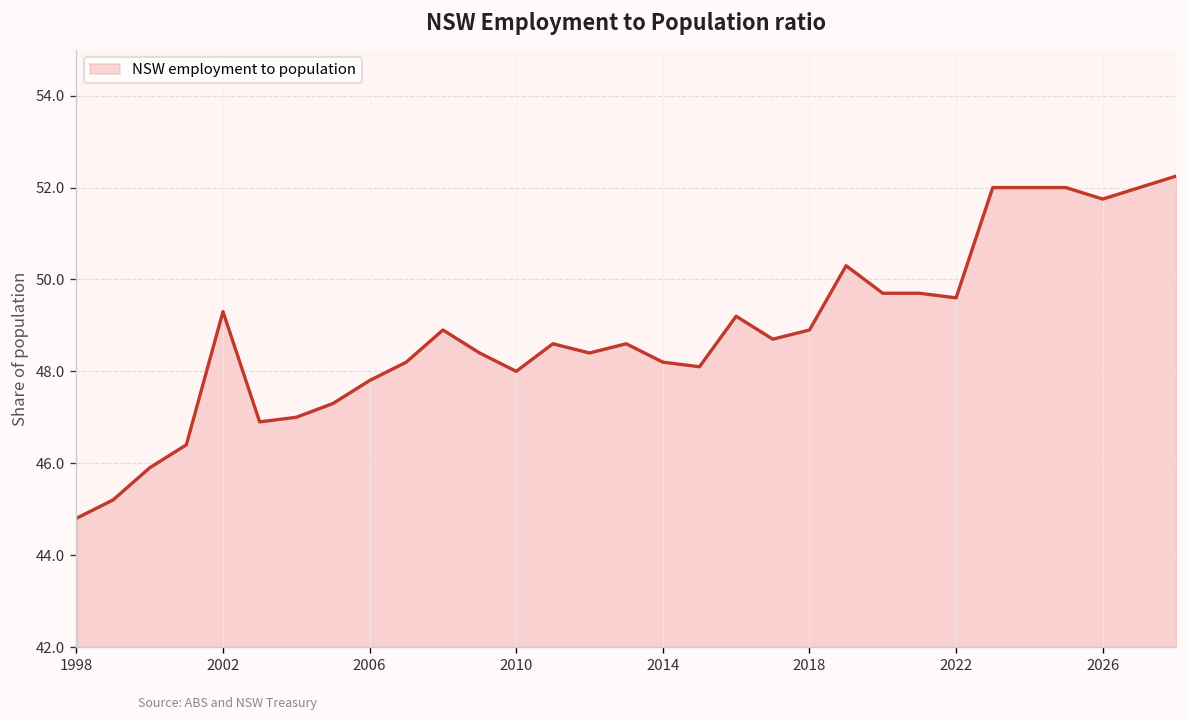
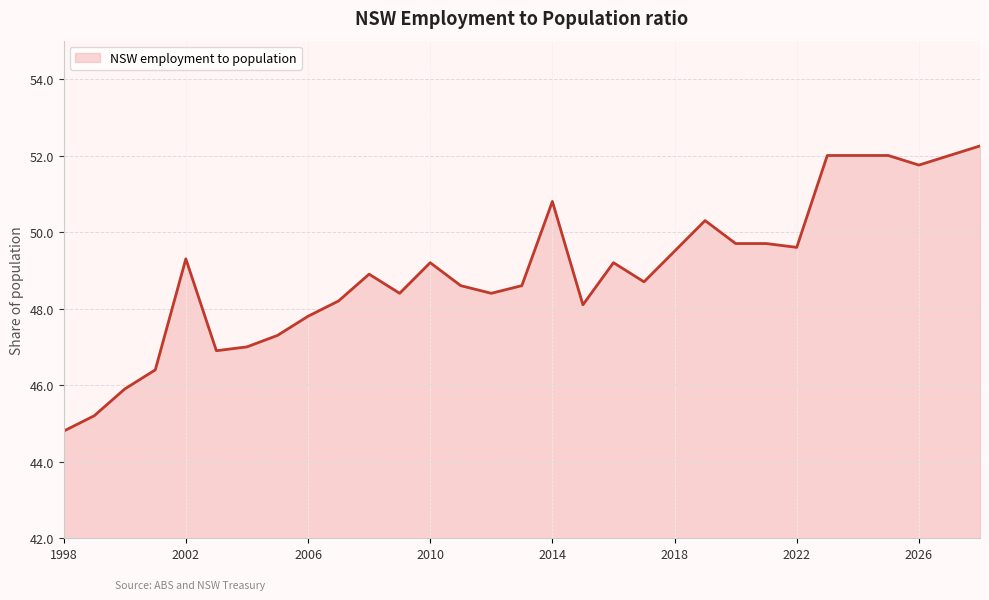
2010: 48.0 -> 49.2
2014: 48.2 -> 50.8
2018: 48.9 -> 49.5
